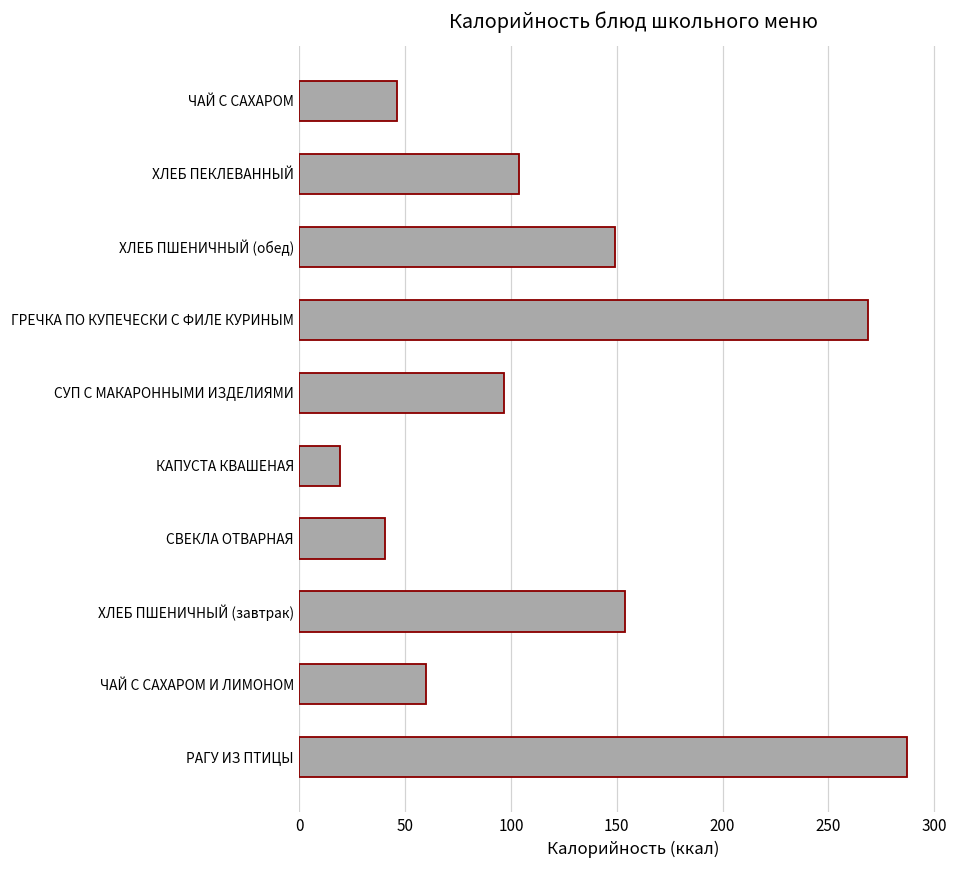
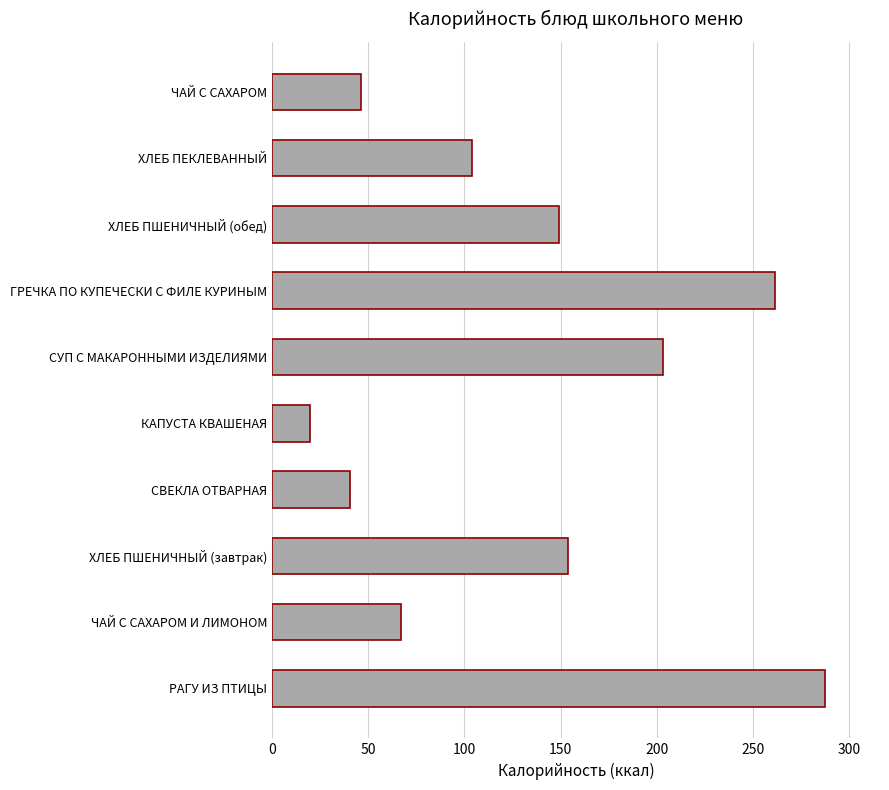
ГРЕЧКА ПО КУПЕЧЕСКИ С ФИЛЕ КУРИНЫМ: 269 -> 261
СУП С МАКАРОННЫМИ ИЗДЕЛИЯМИ: 97 -> 203
ЧАЙ С САХАРОМ И ЛИМОНОМ: 60 -> 67
